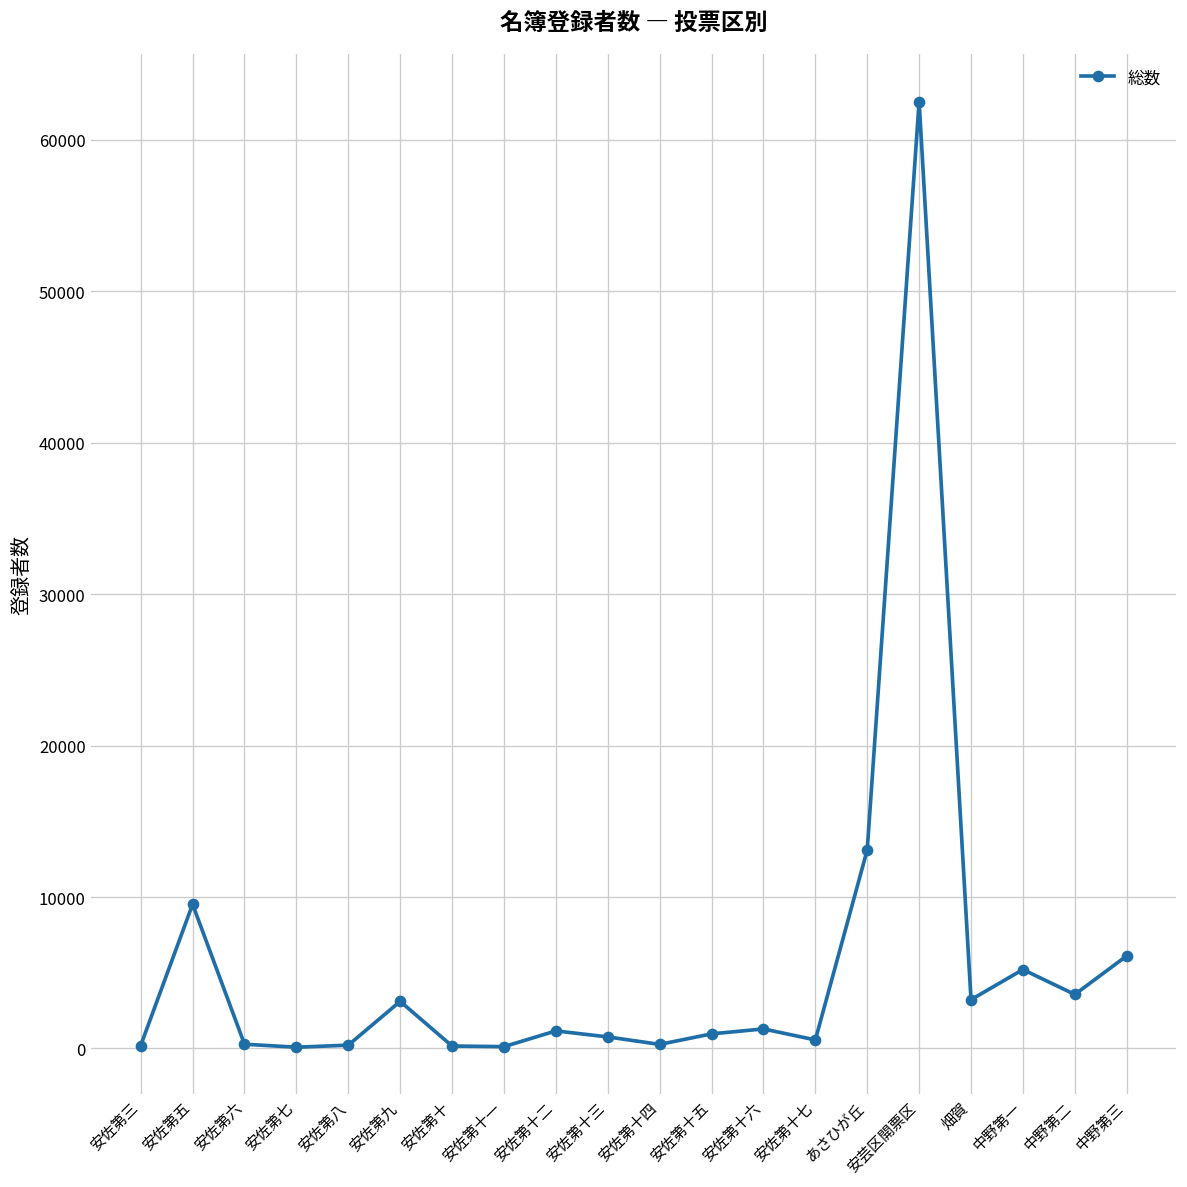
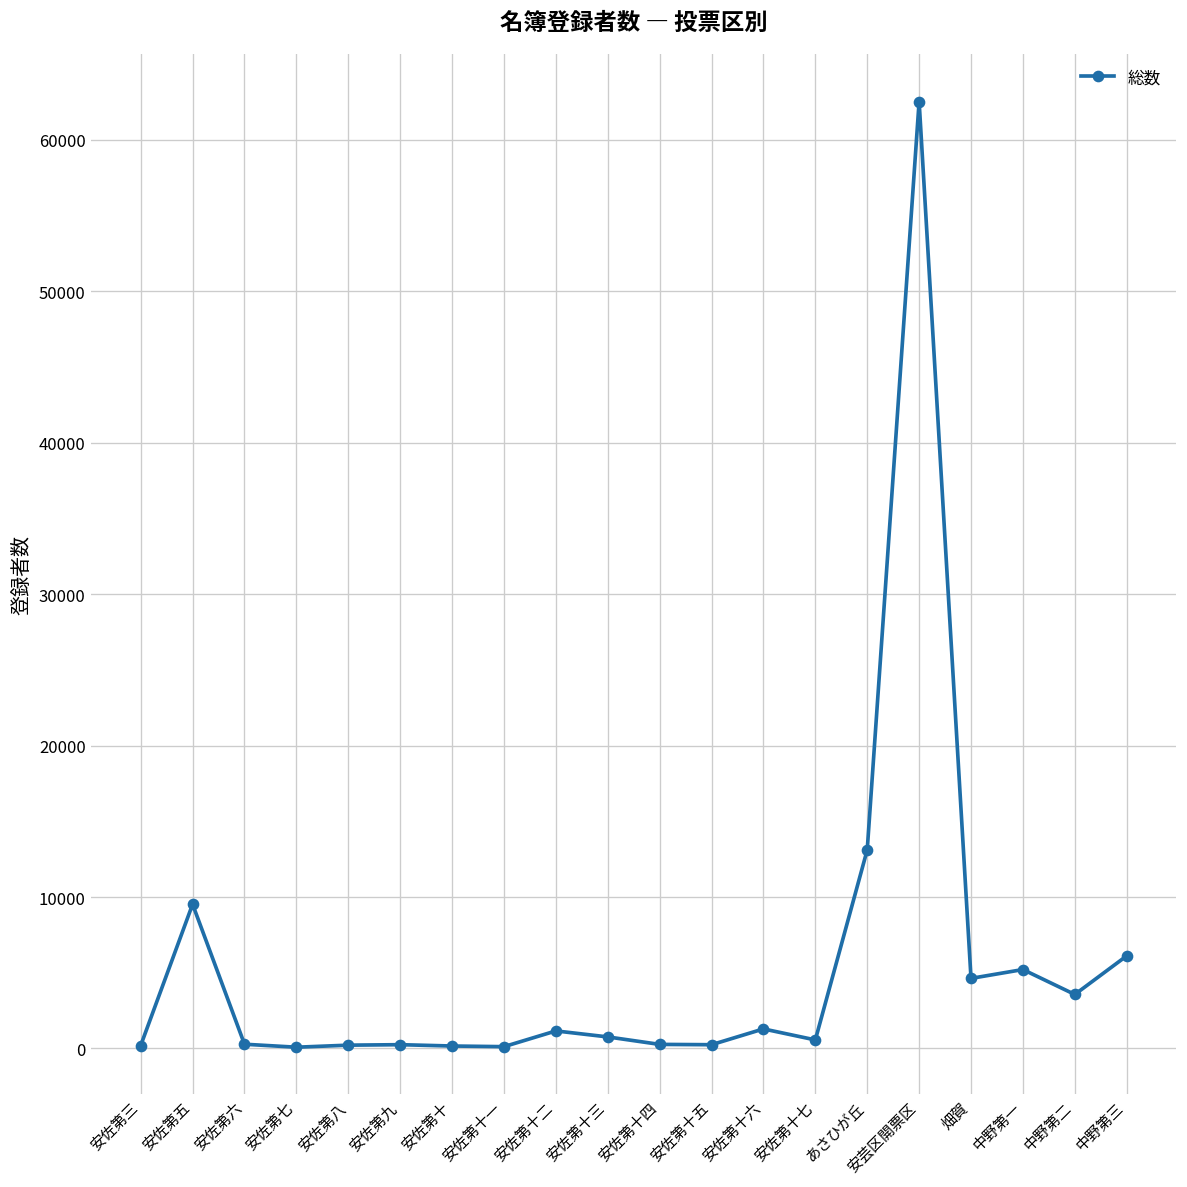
安佐第九: 3100 -> 200
安佐第十五: 1000 -> 200
畑賀: 3200 -> 4600
